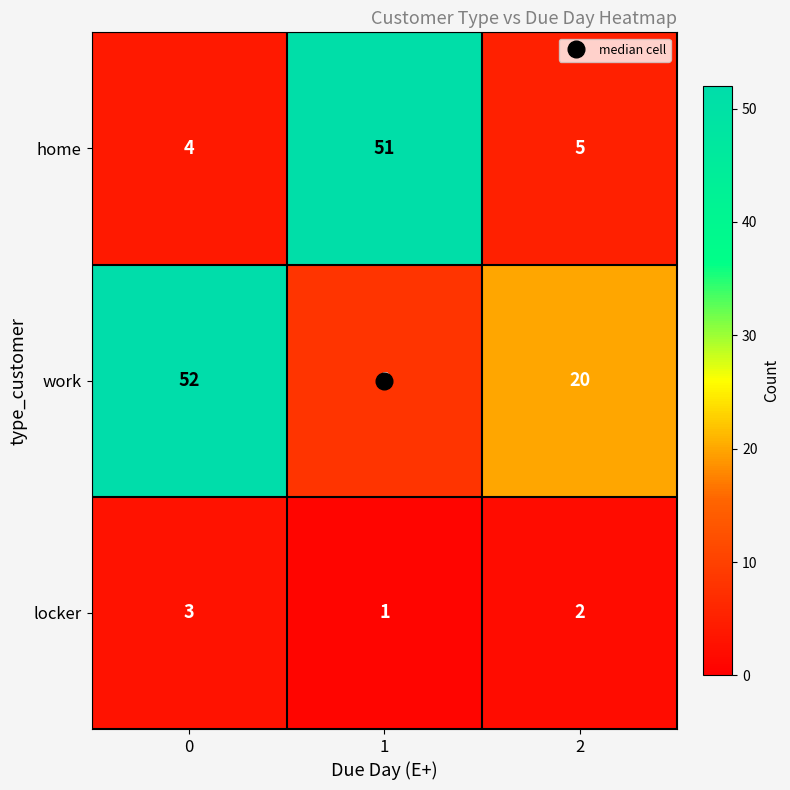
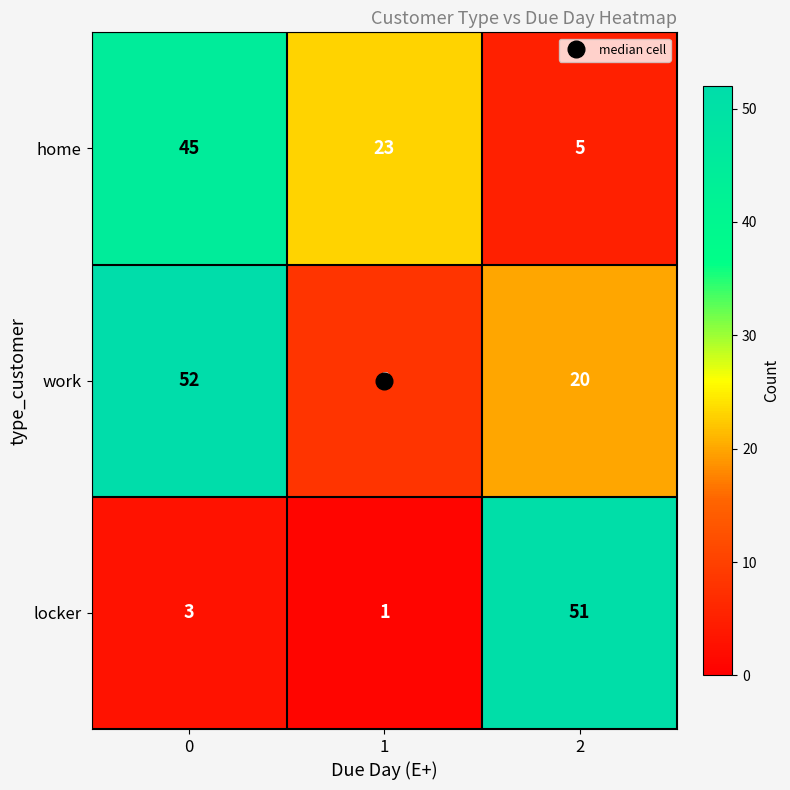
home, 0: 4 -> 45
home, 1: 51 -> 23
locker, 2: 2 -> 51
